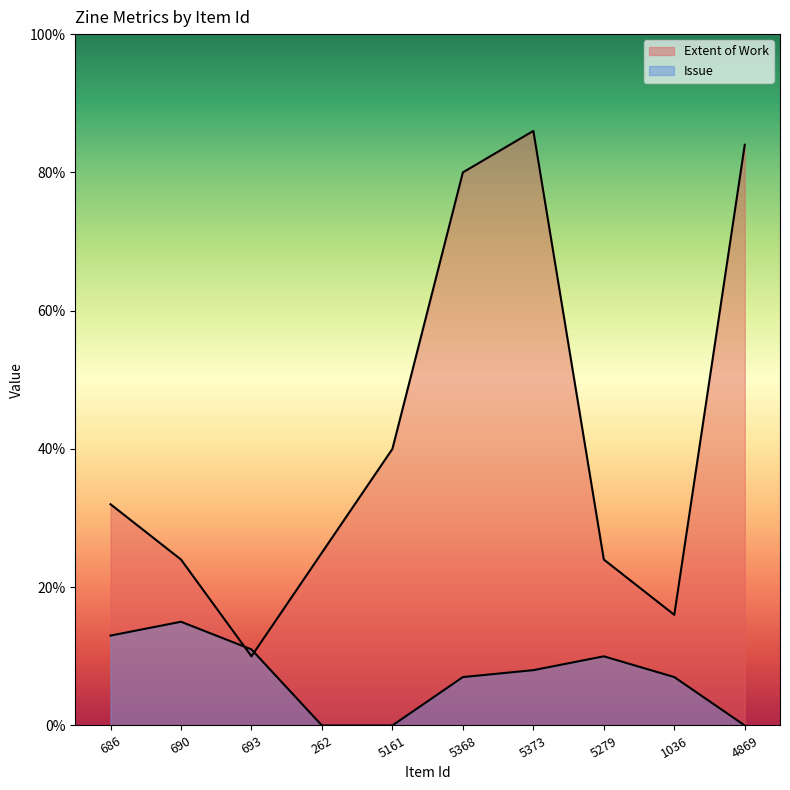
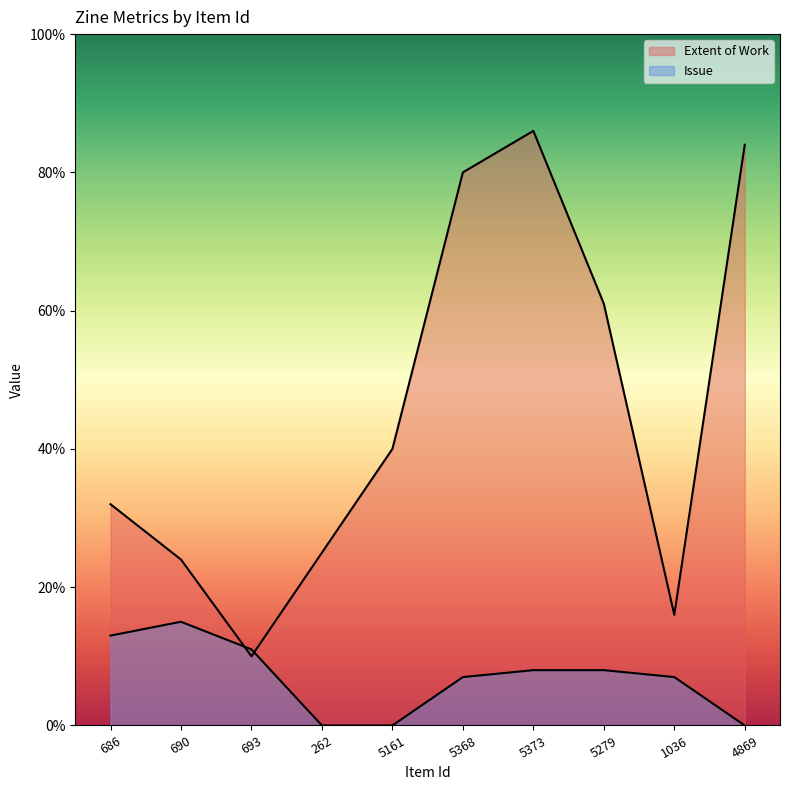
Extent of Work, 5279: 24% -> 61%
Issue, 5279: 10% -> 8%
